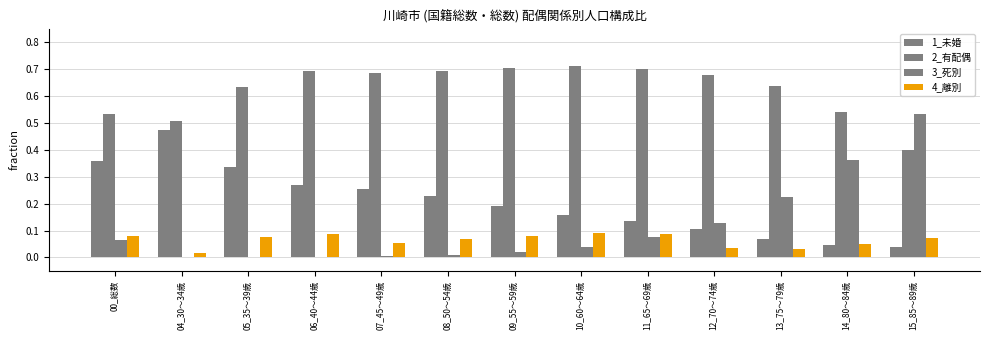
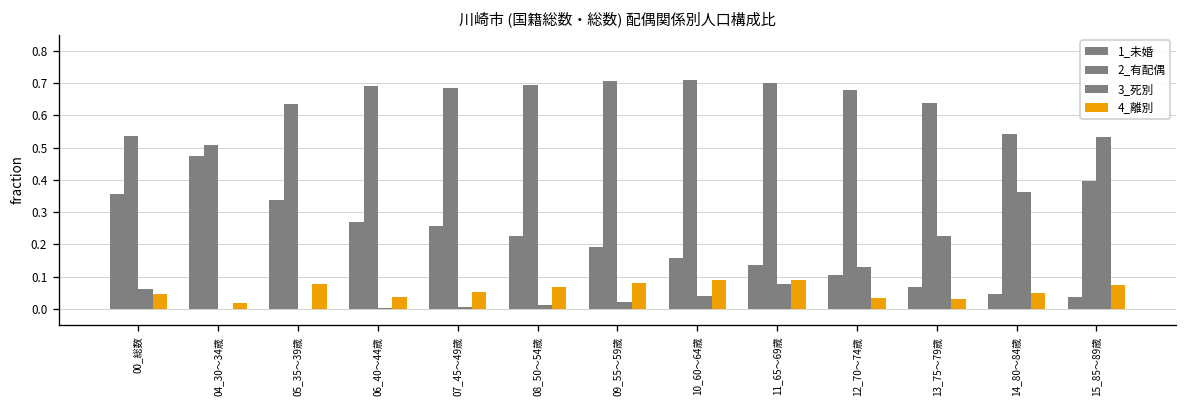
4_離別, 00_総数: 0.08 -> 0.05
4_離別, 06_40～44歳: 0.09 -> 0.04
